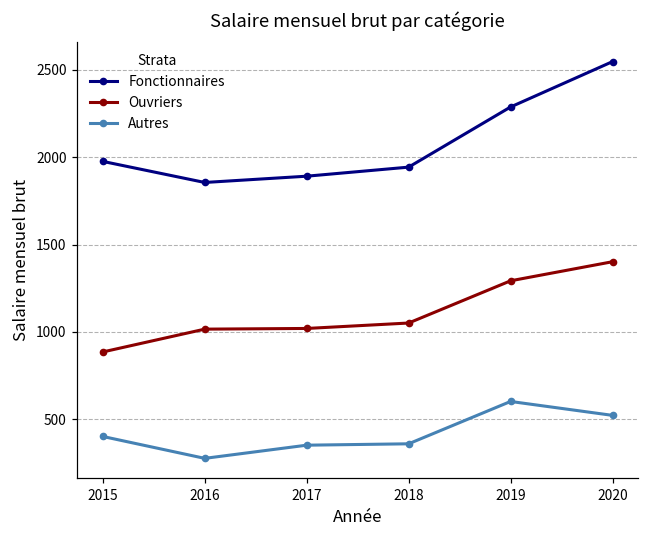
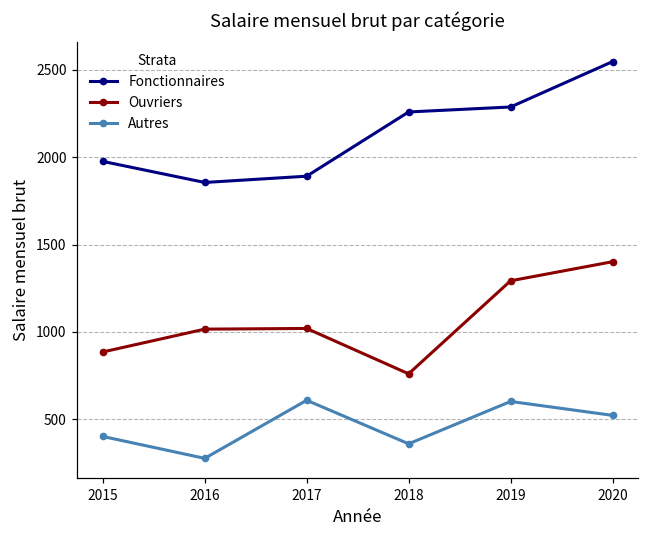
Autres, 2017: 350 -> 610
Fonctionnaires, 2018: 1940 -> 2260
Ouvriers, 2018: 1050 -> 760
